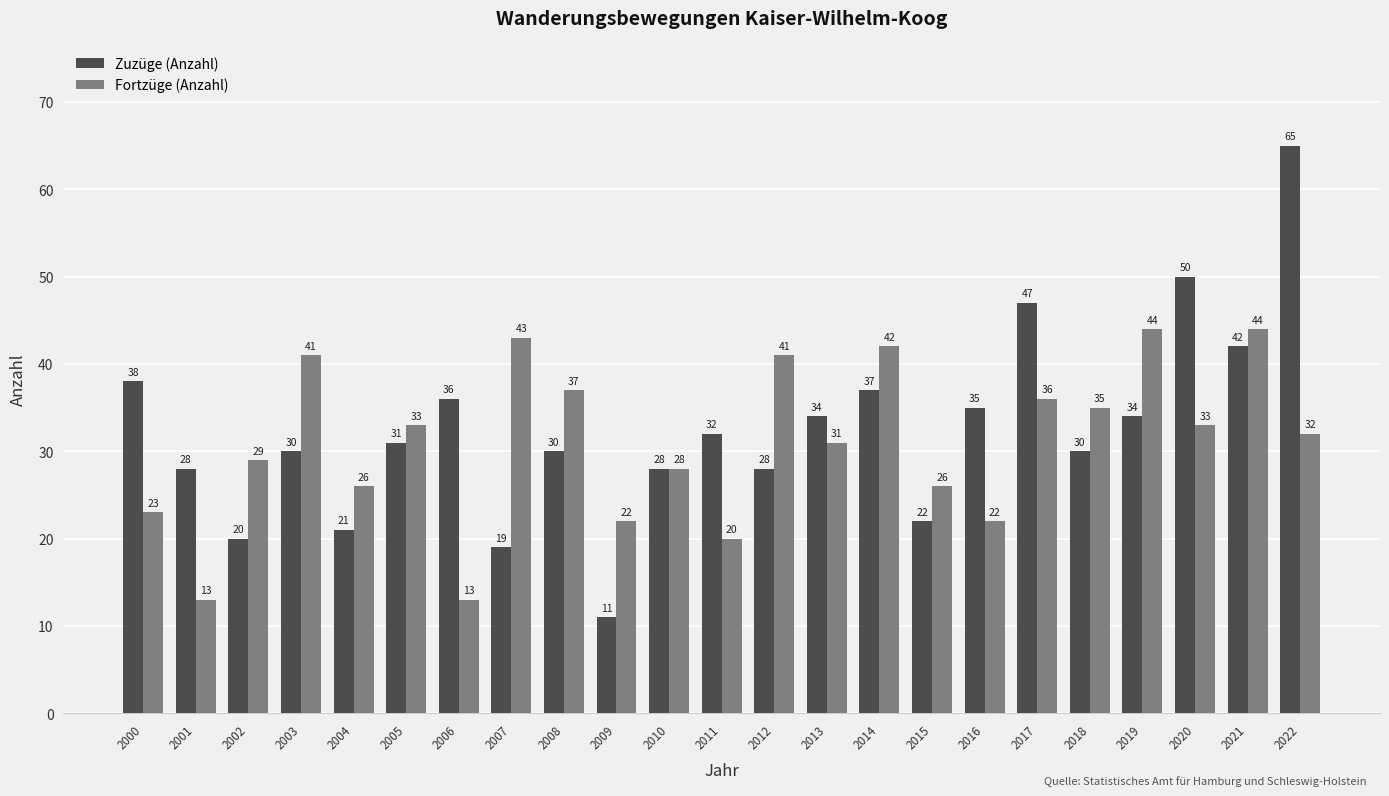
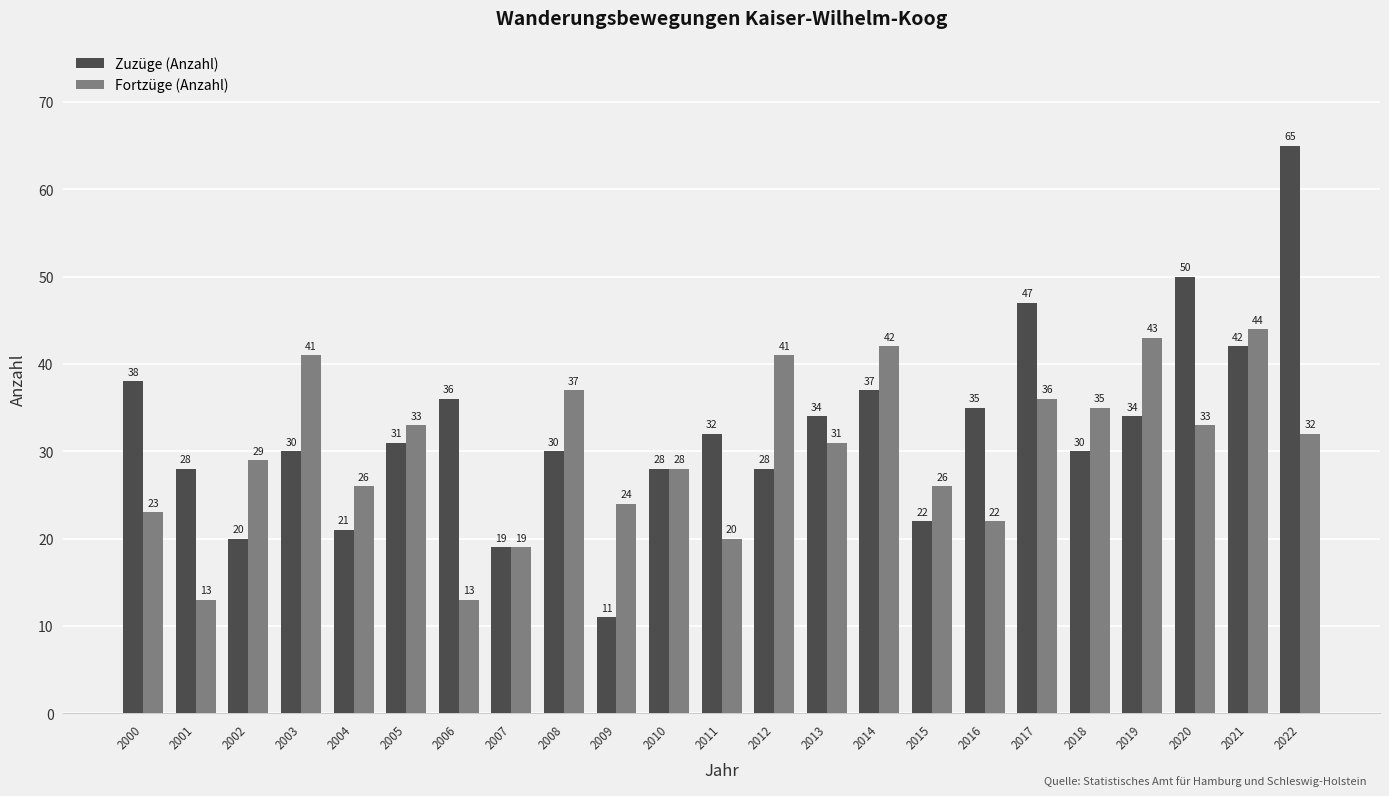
Fortzüge (Anzahl), 2007: 43 -> 19
Fortzüge (Anzahl), 2009: 22 -> 24
Fortzüge (Anzahl), 2019: 44 -> 43
